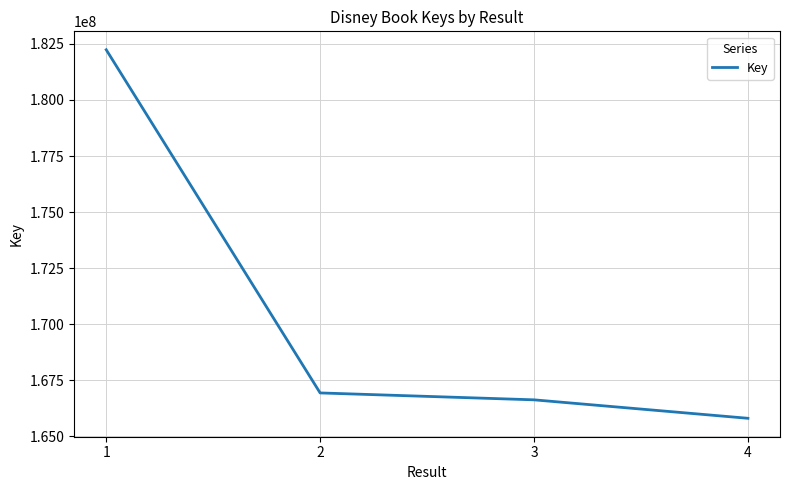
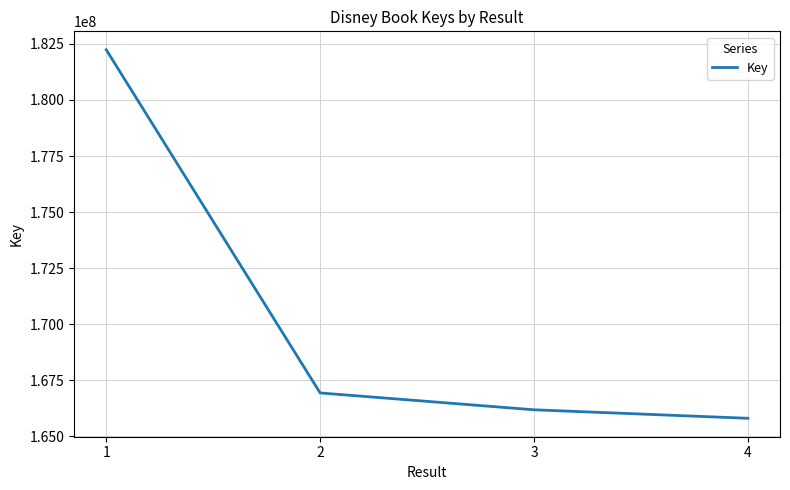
3: 166600000 -> 166200000
